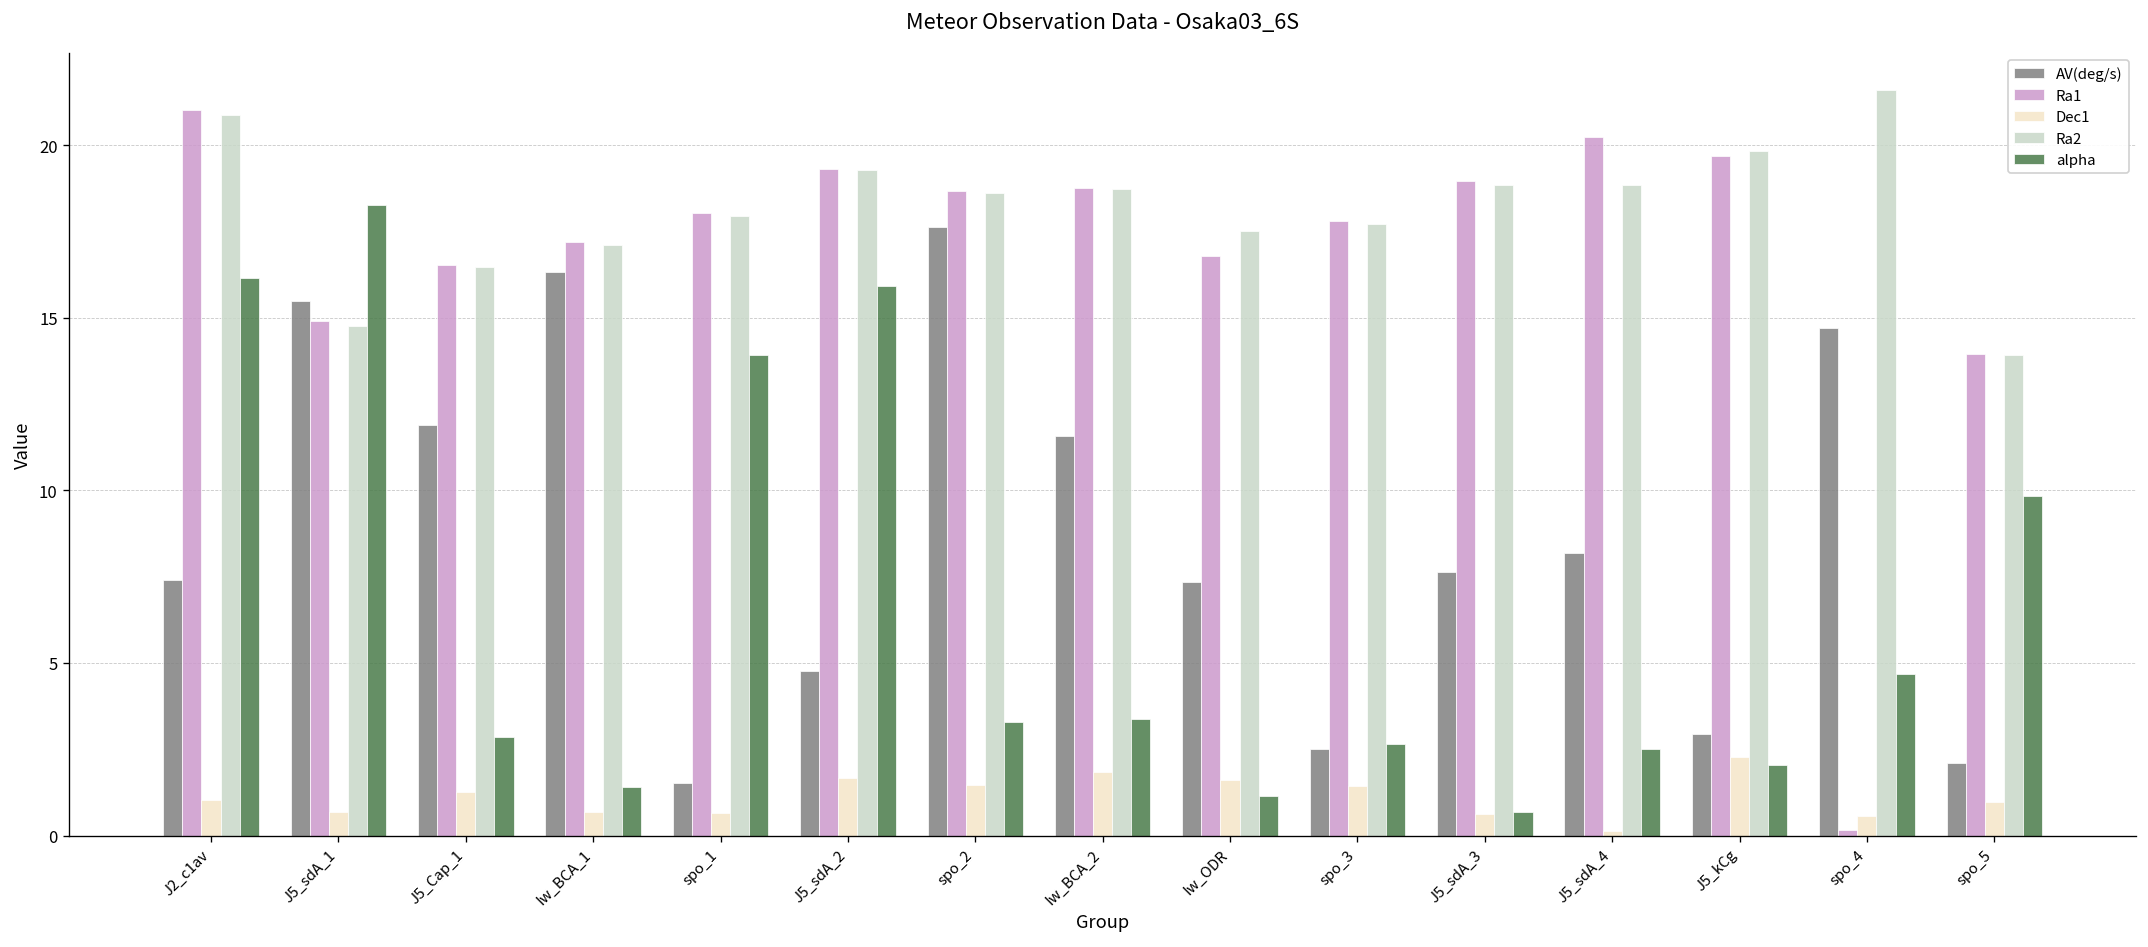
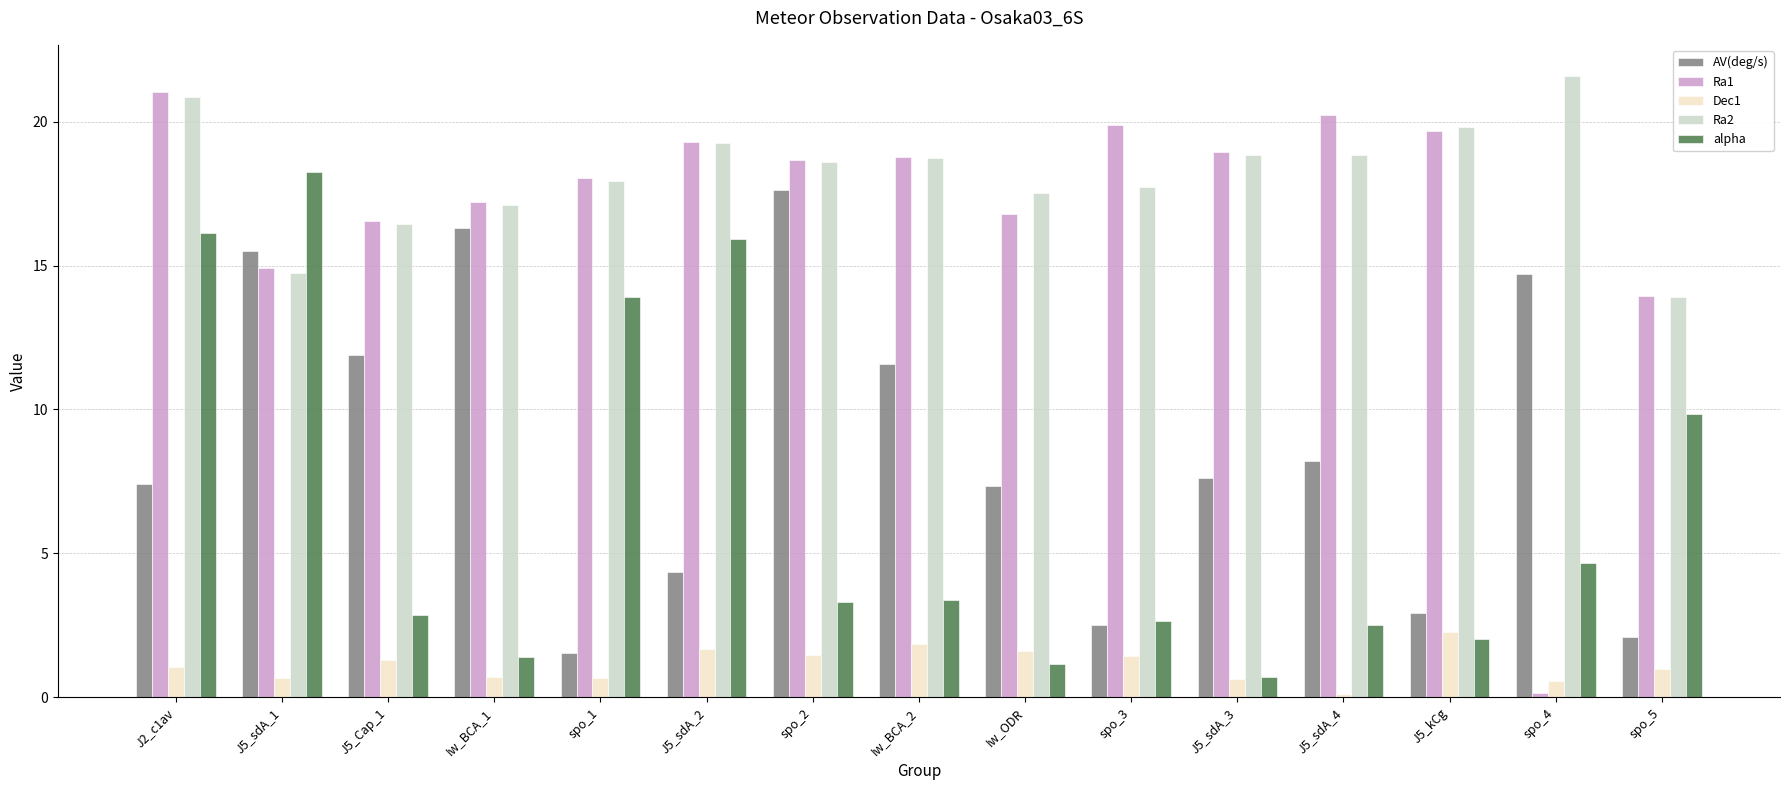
AV(deg/s), J5_sdA_2: 4.8 -> 4.3
Ra1, spo_3: 17.8 -> 19.9
